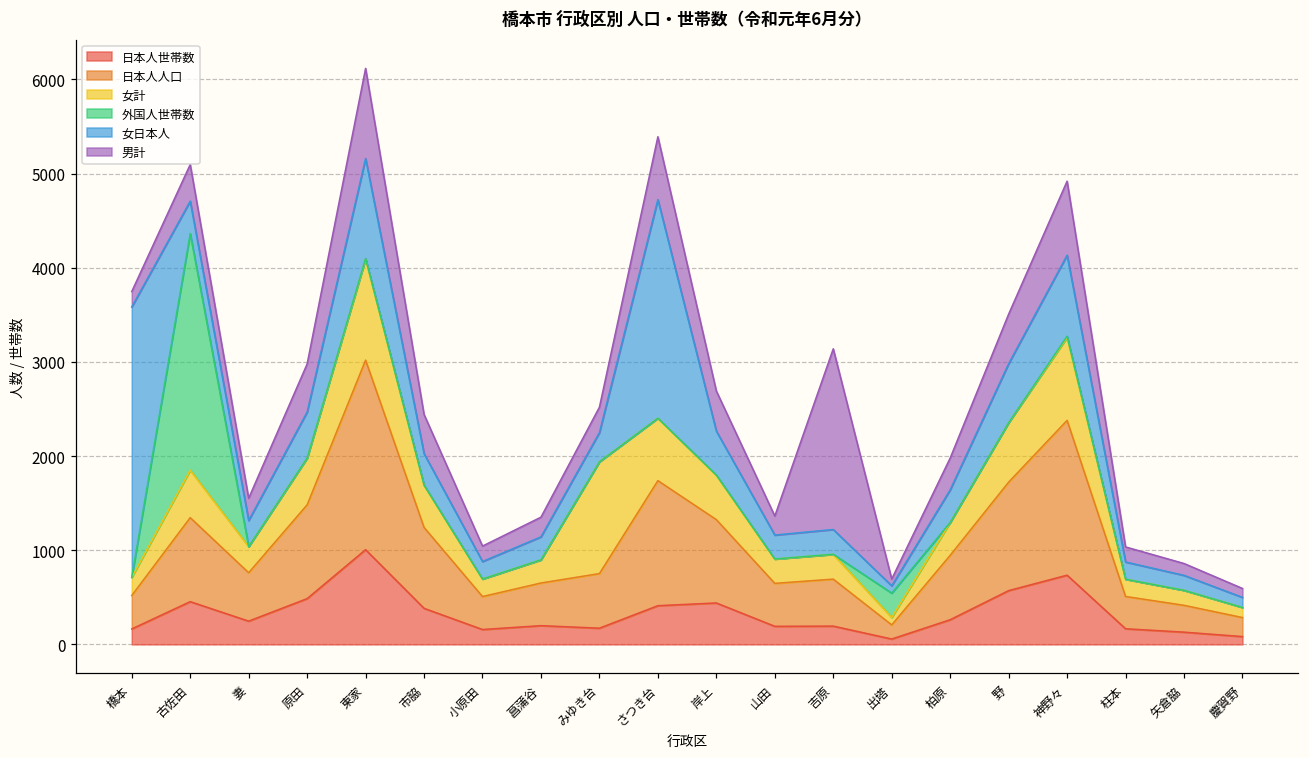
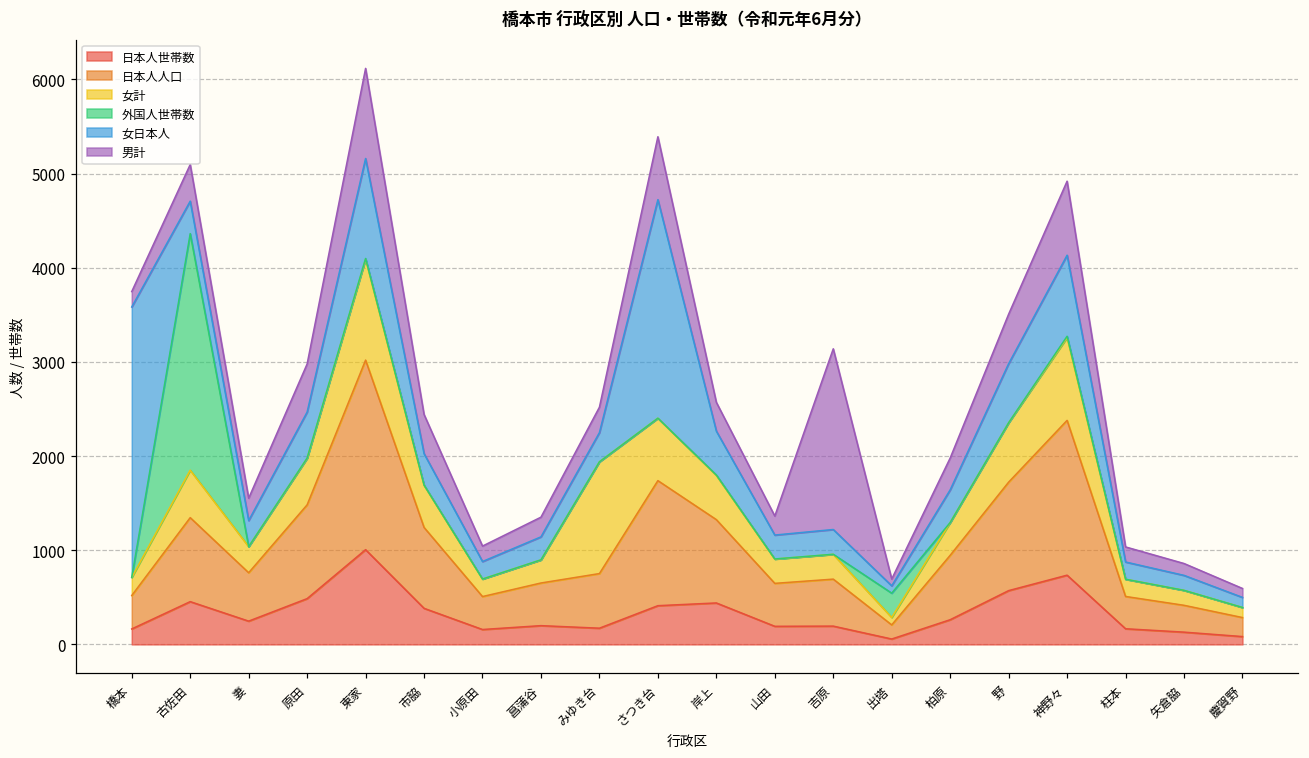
男計, 岸上: 400 -> 300
